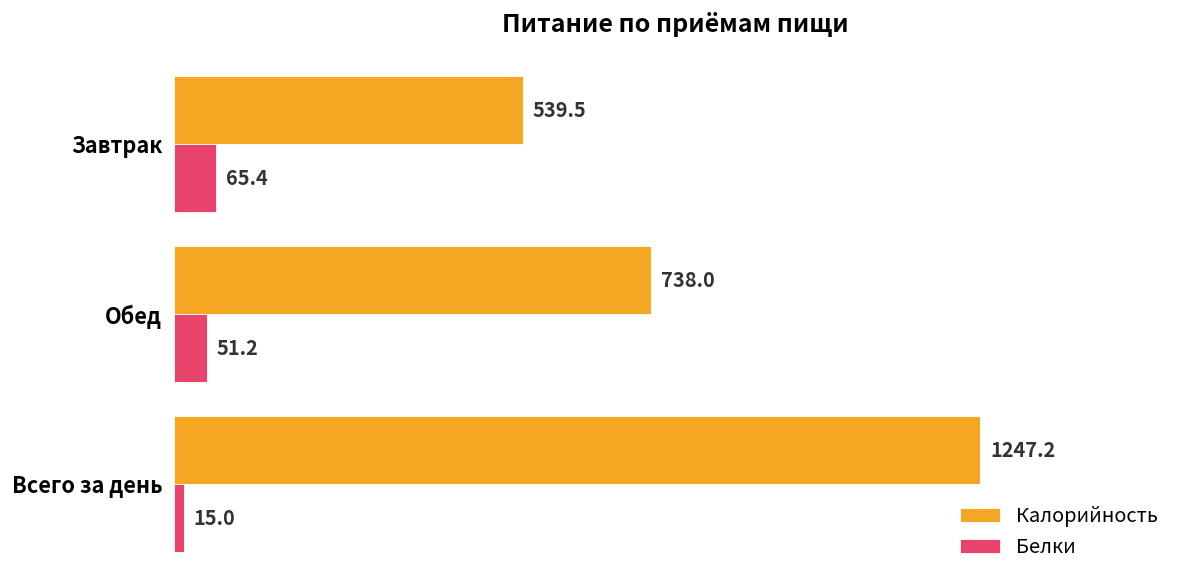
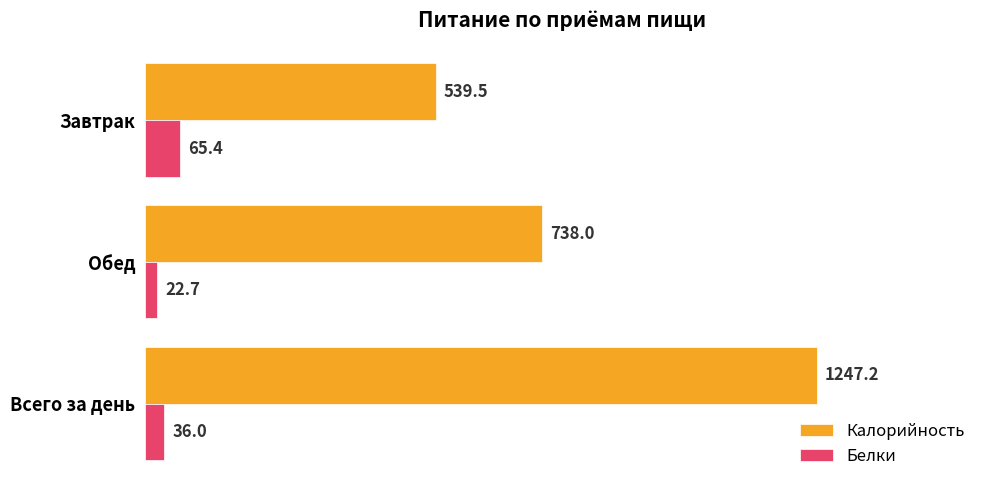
Белки, Обед: 51.2 -> 22.7
Белки, Всего за день: 15.0 -> 36.0
